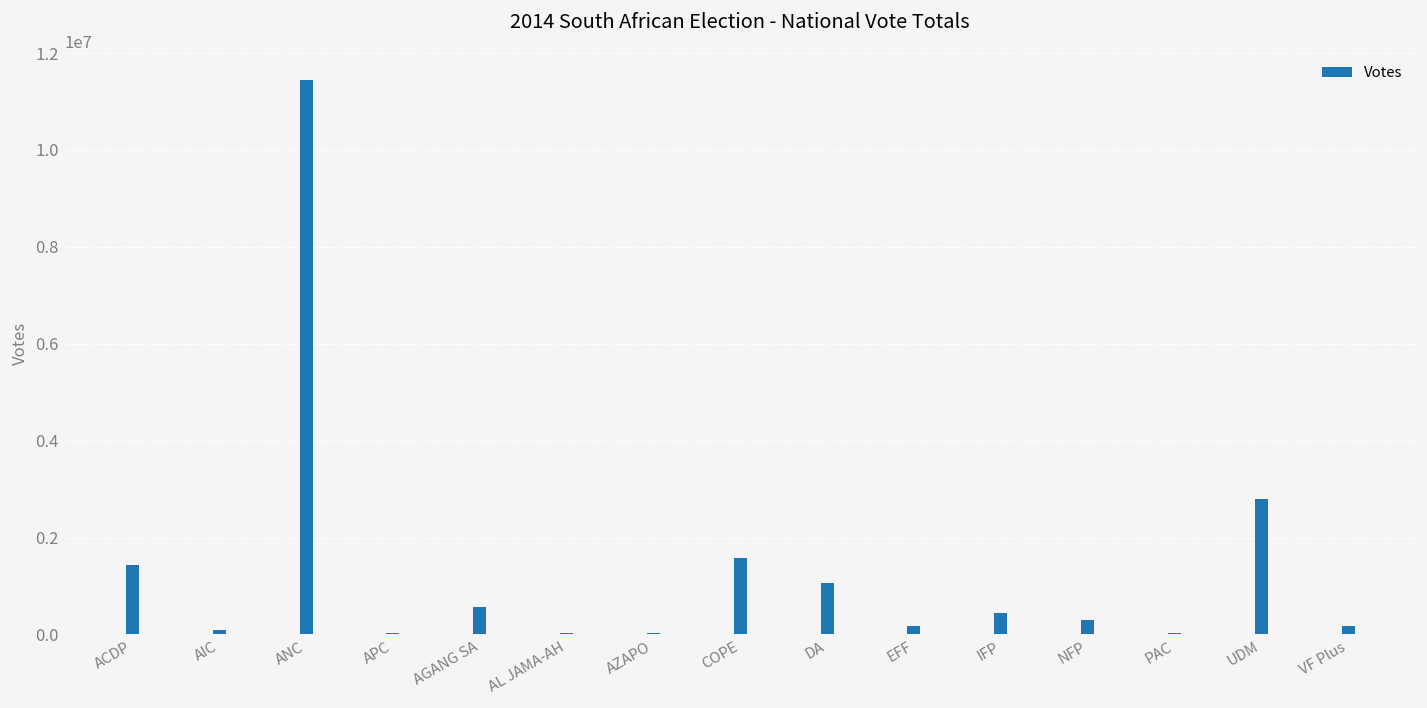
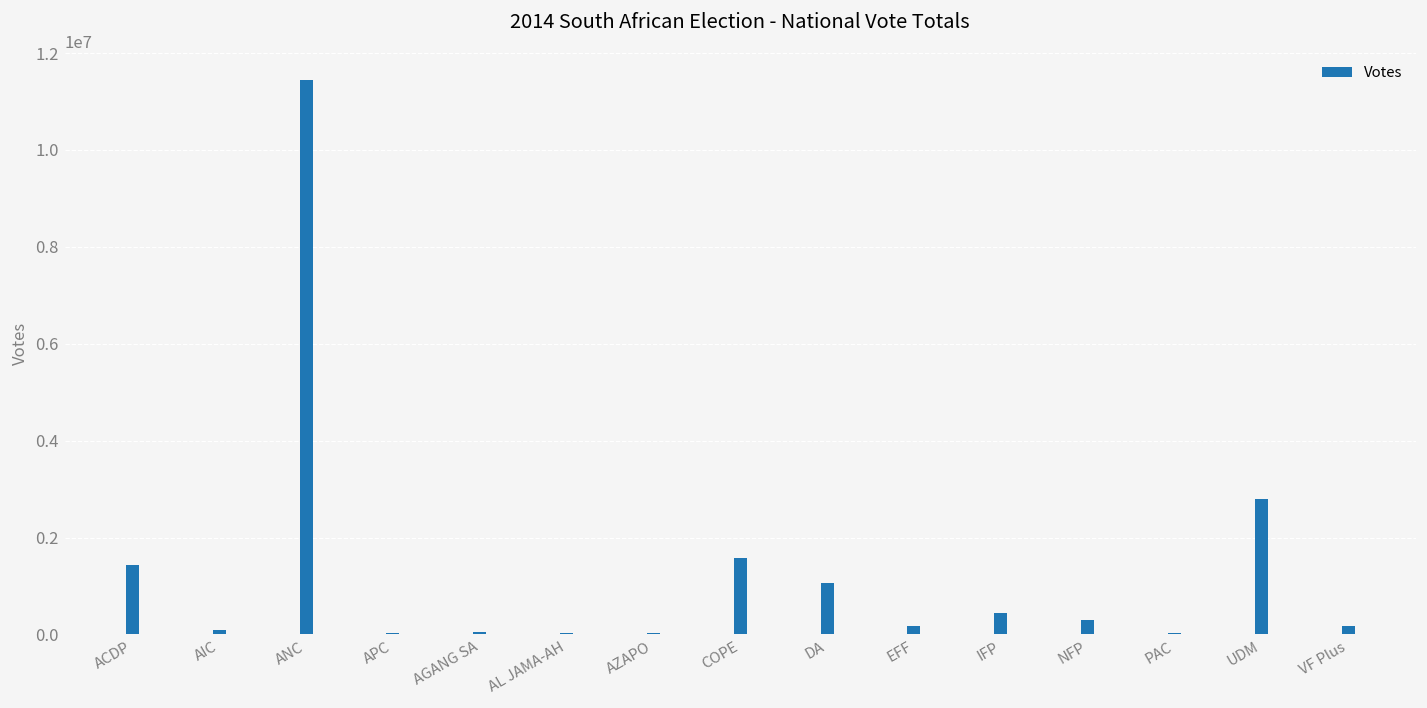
AGANG SA: 600000 -> 100000
